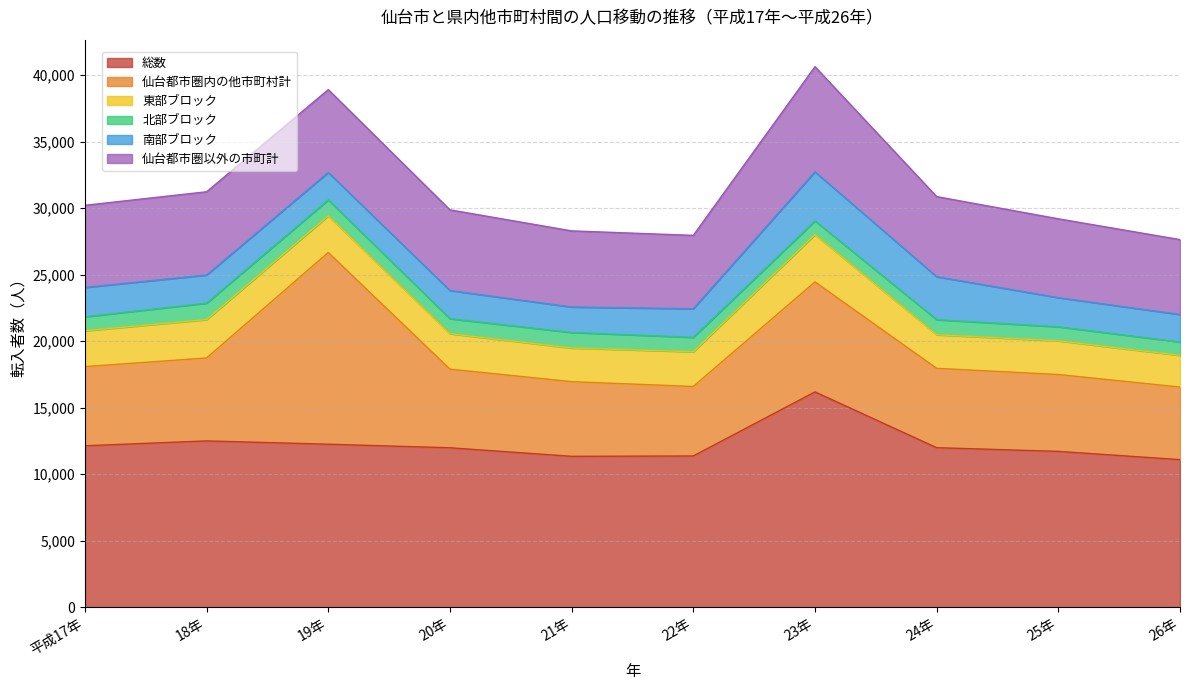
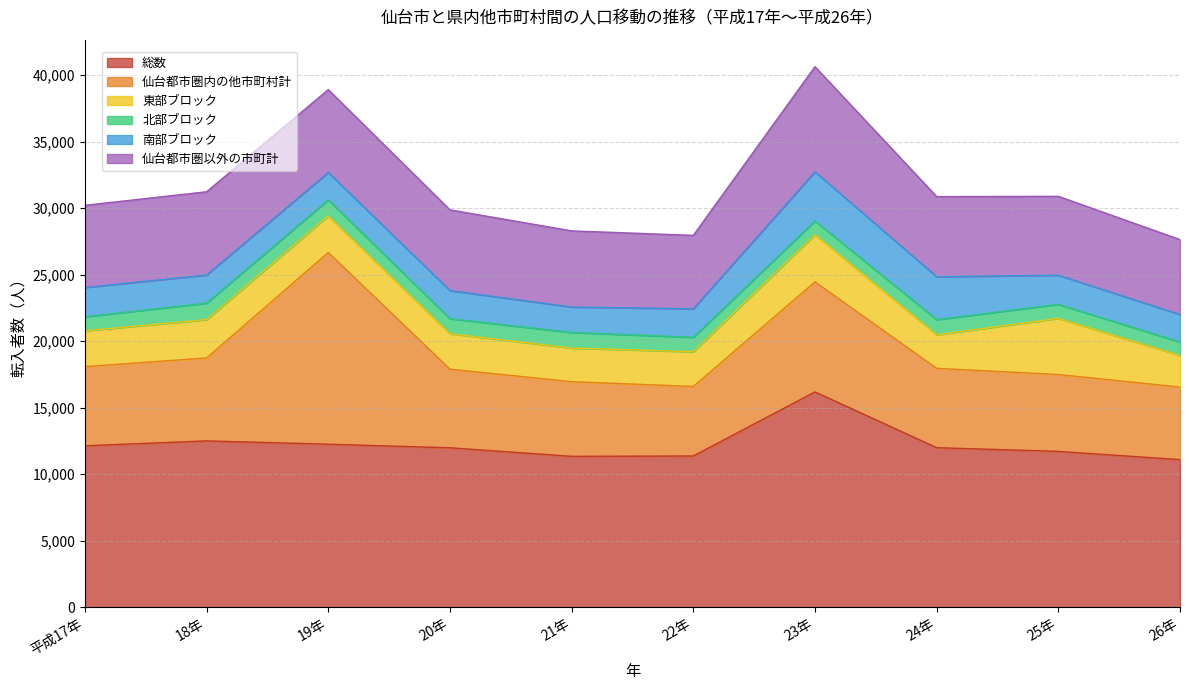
東部ブロック, 25年: 2,500 -> 4,200
